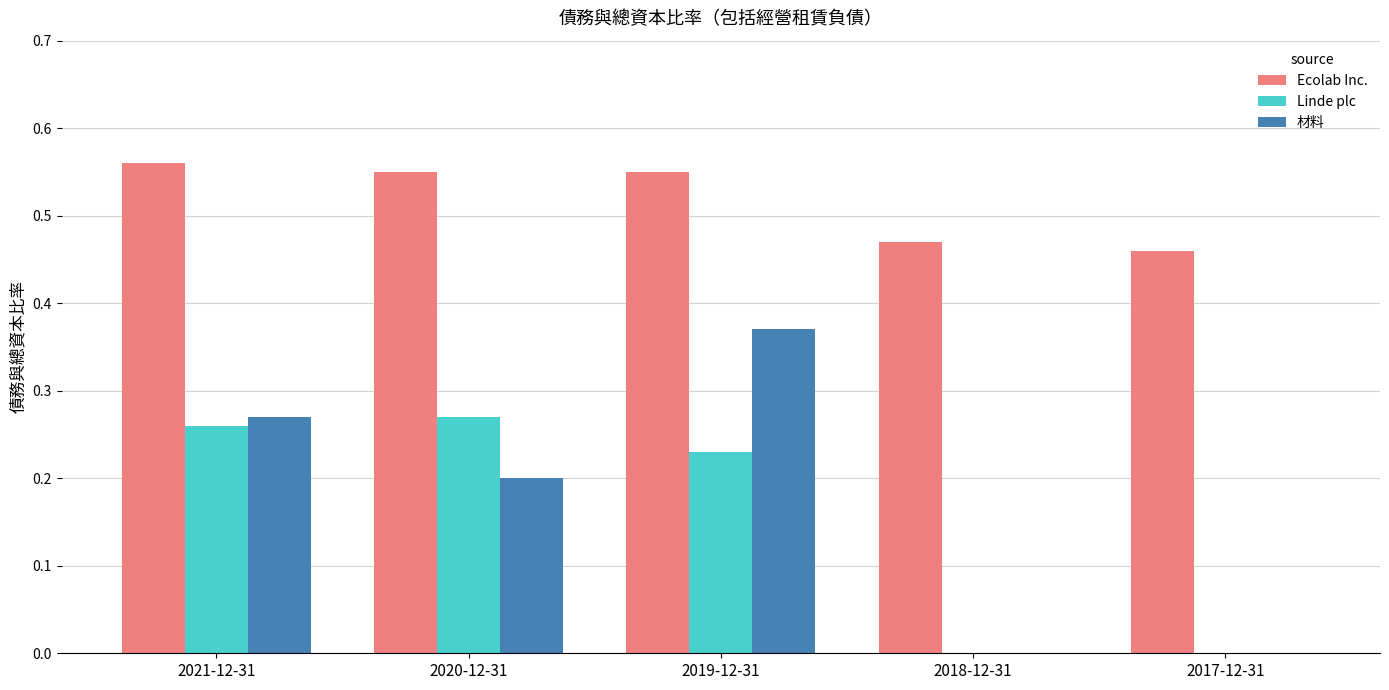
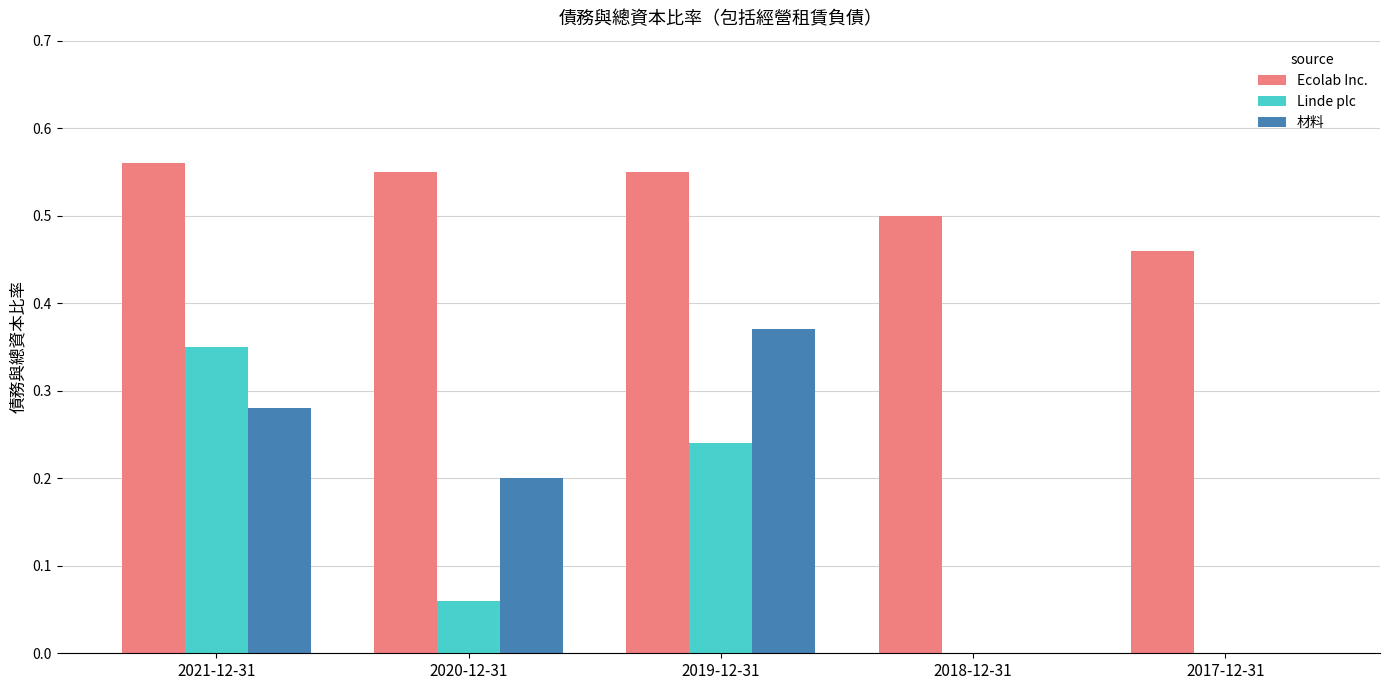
Linde plc, 2021-12-31: 0.26 -> 0.35
材料, 2021-12-31: 0.27 -> 0.28
Linde plc, 2020-12-31: 0.27 -> 0.06
Linde plc, 2019-12-31: 0.23 -> 0.24
Ecolab Inc., 2018-12-31: 0.47 -> 0.50
